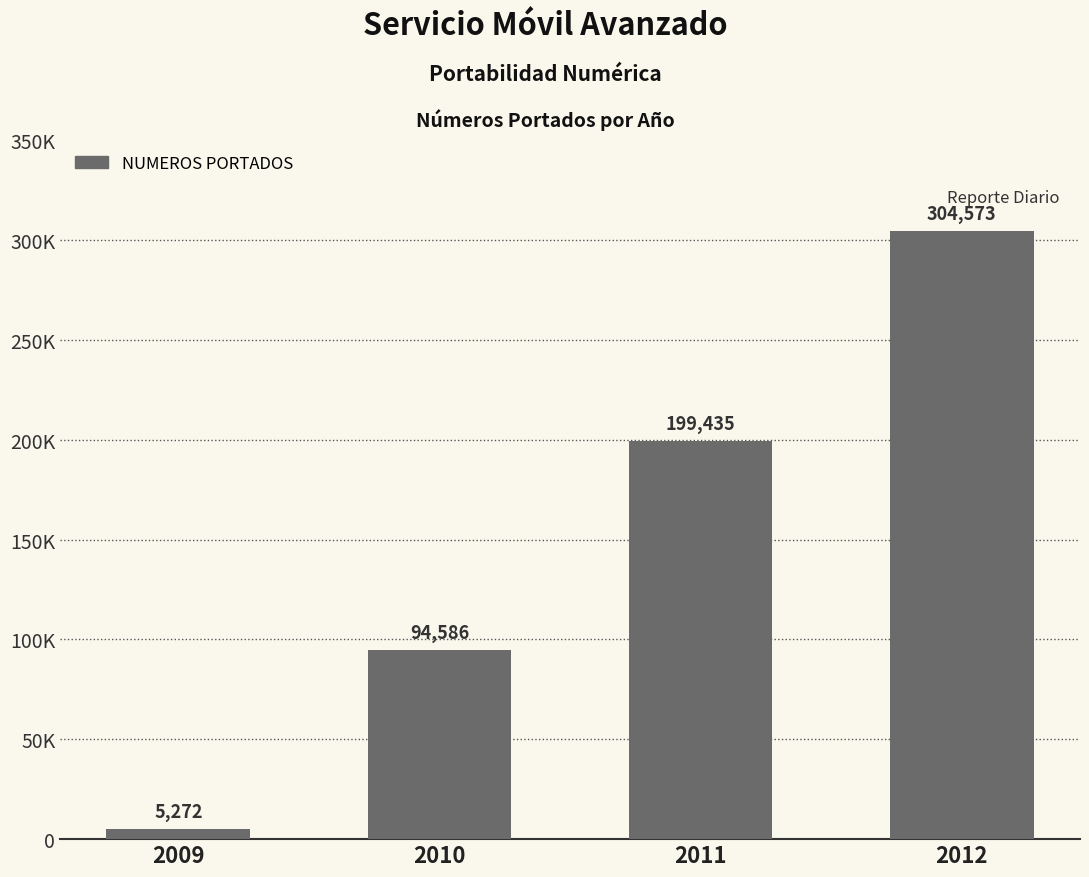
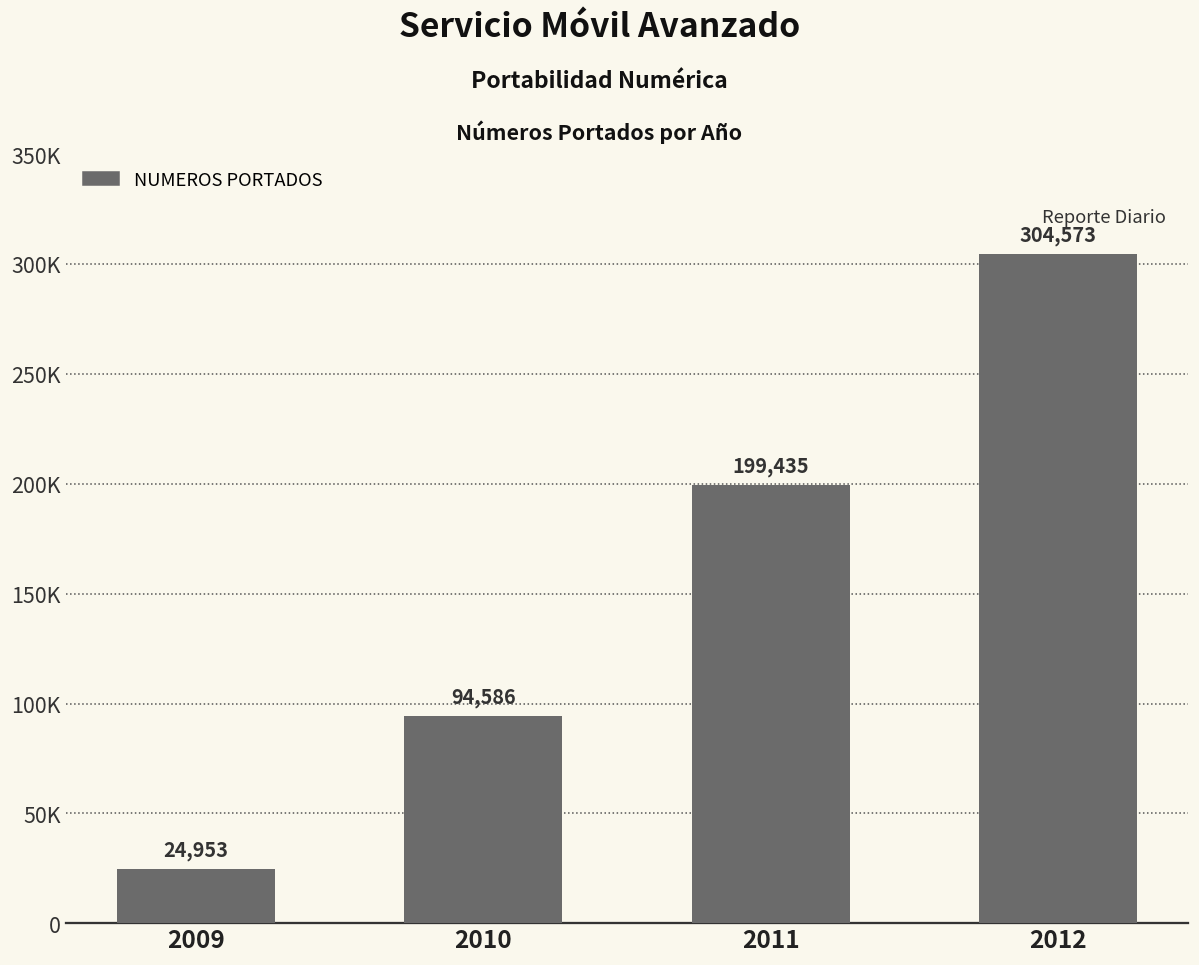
2009: 5,272 -> 24,953
